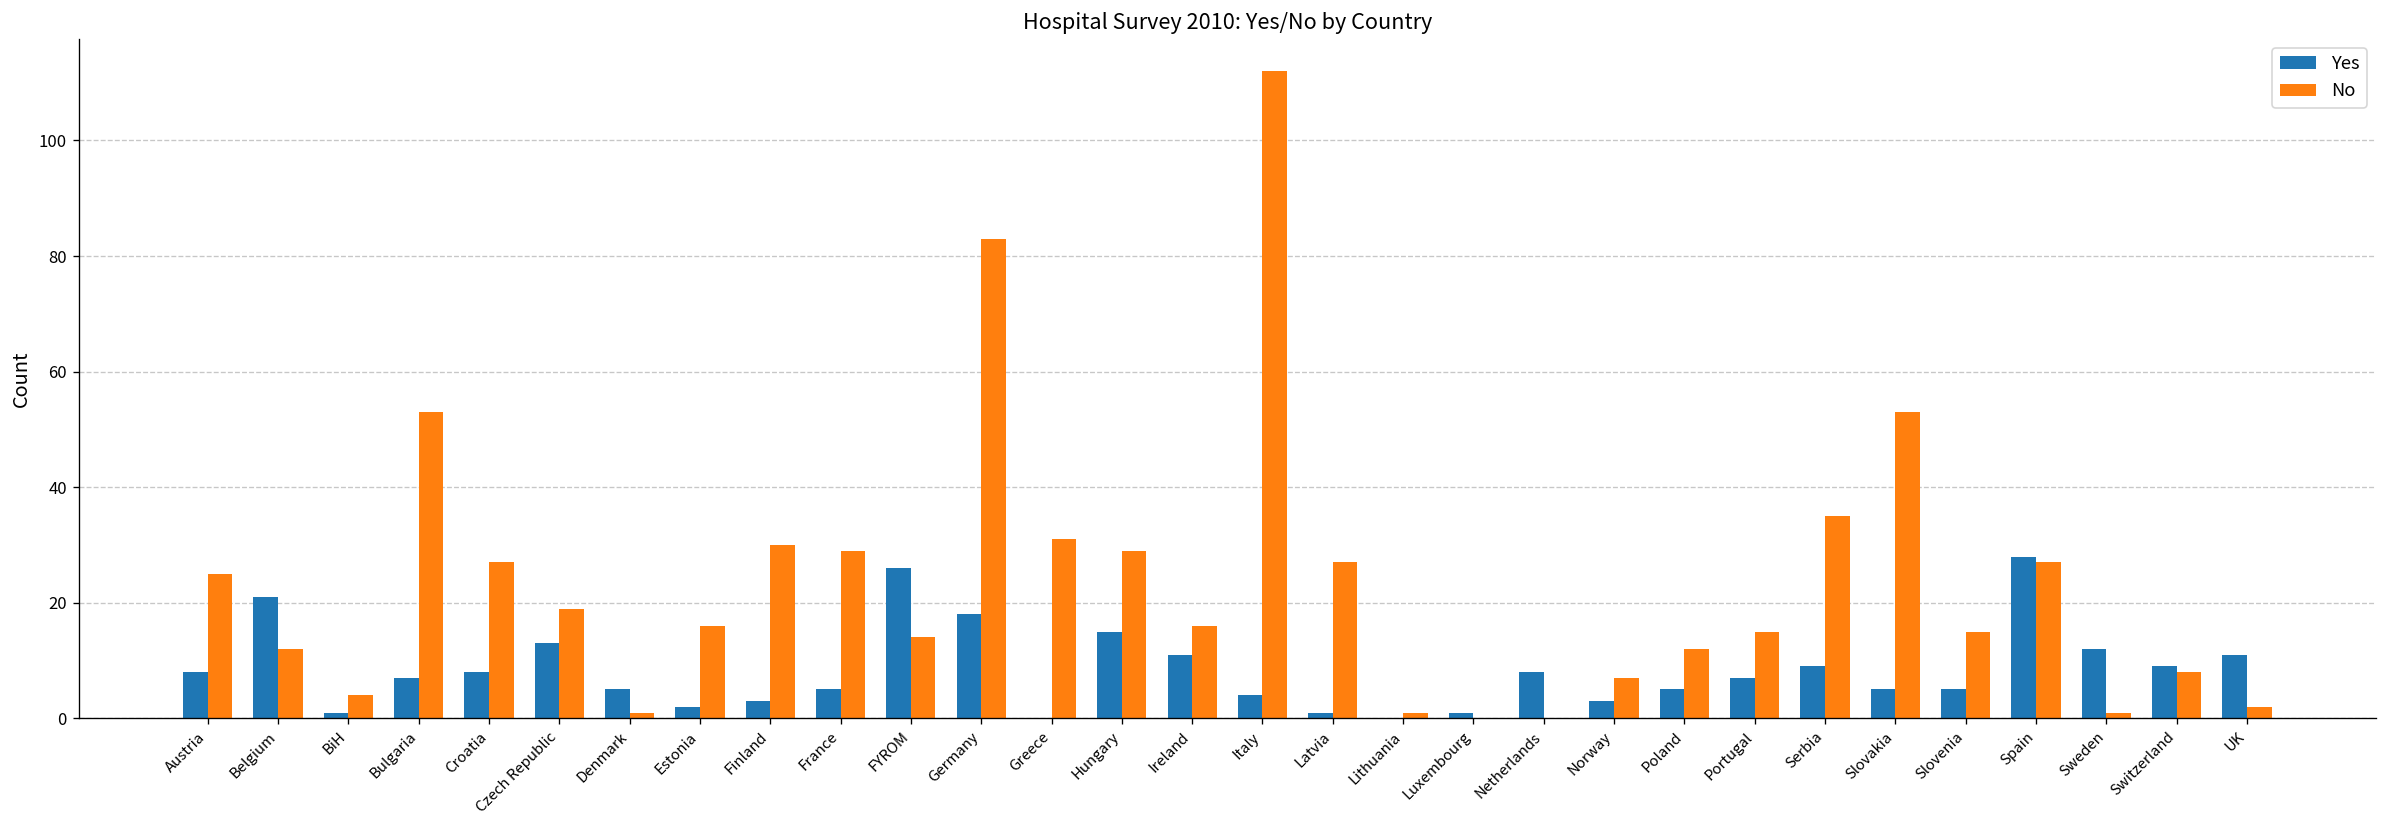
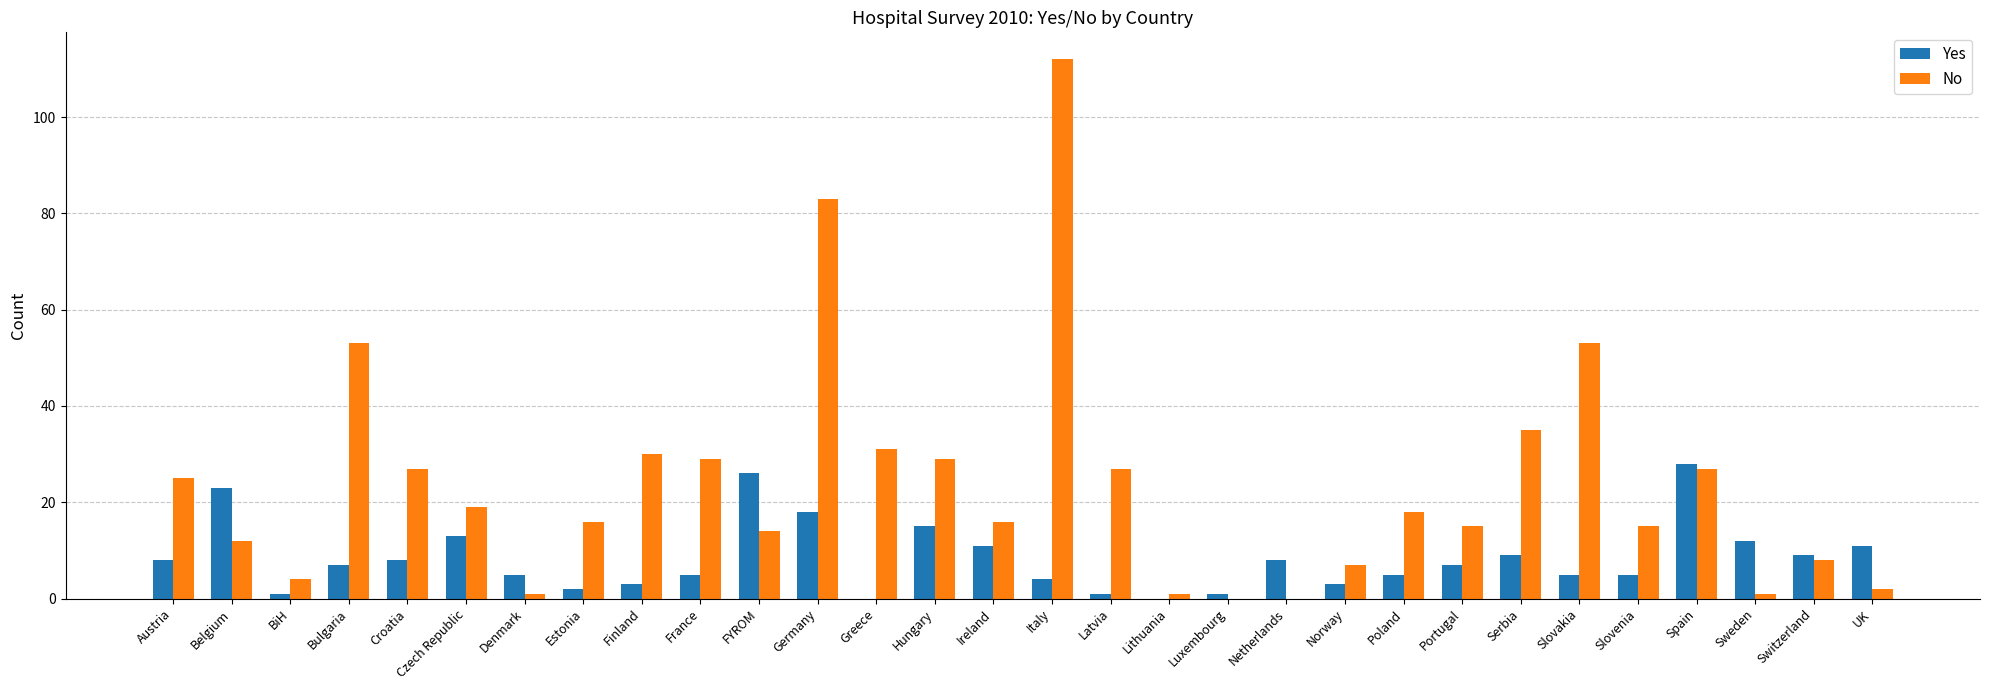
Yes, Belgium: 21 -> 23
No, Poland: 12 -> 18
